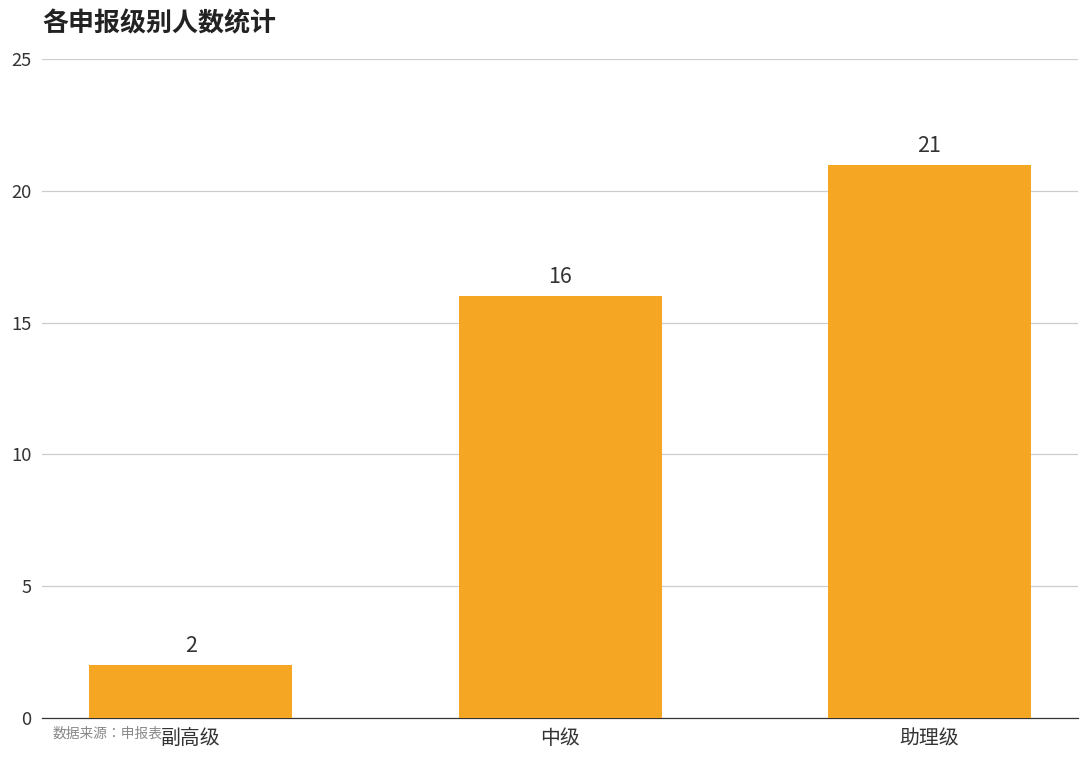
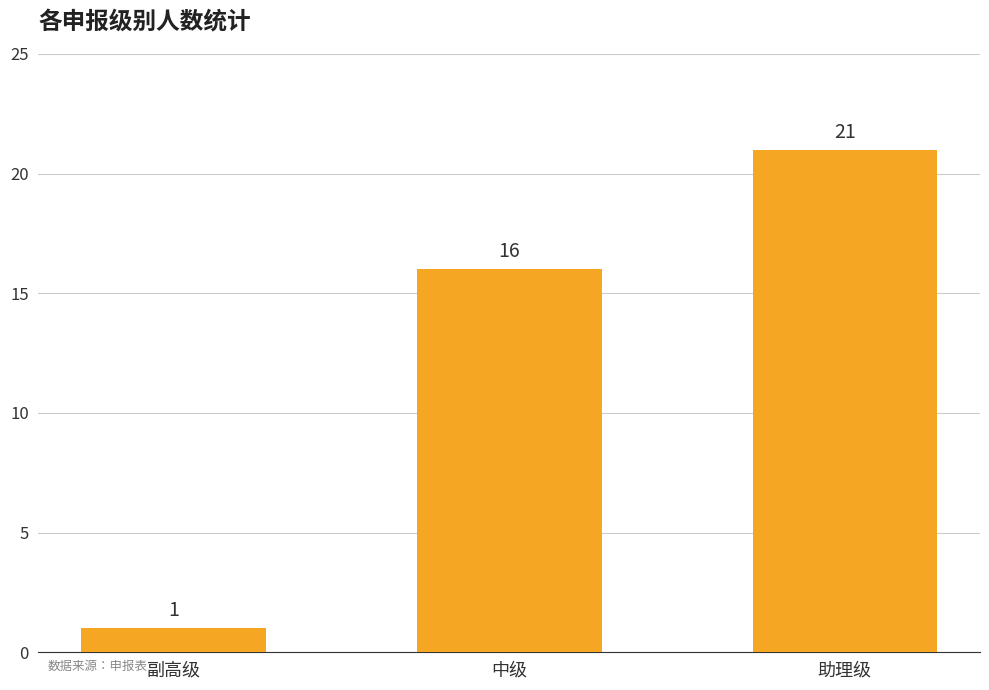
副高级: 2 -> 1
